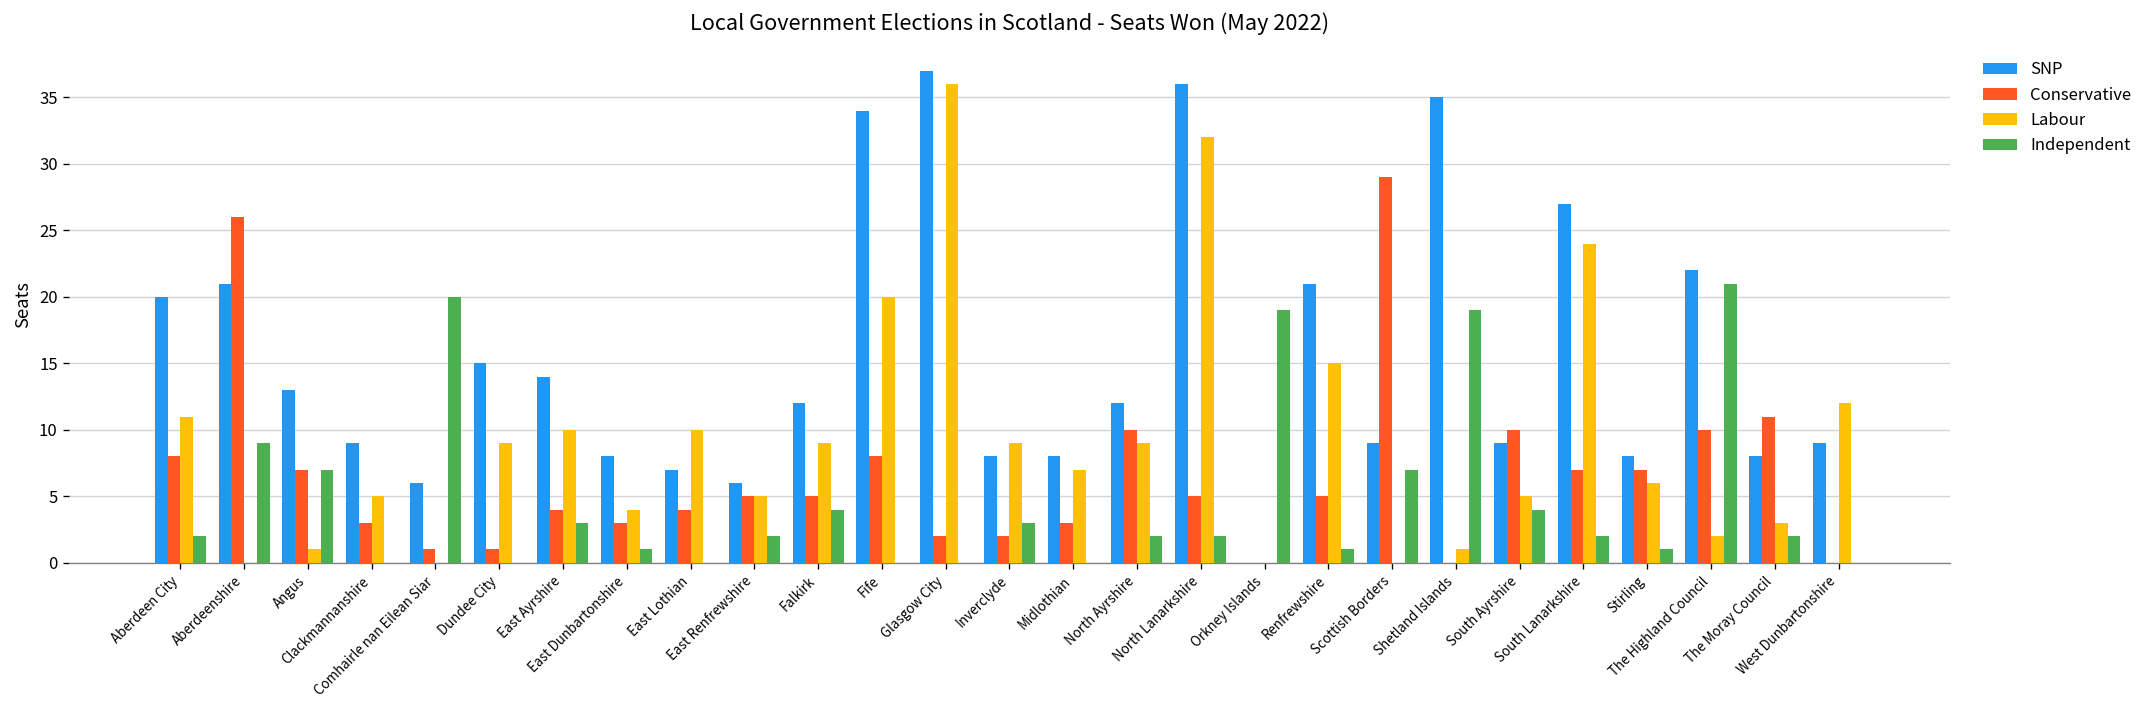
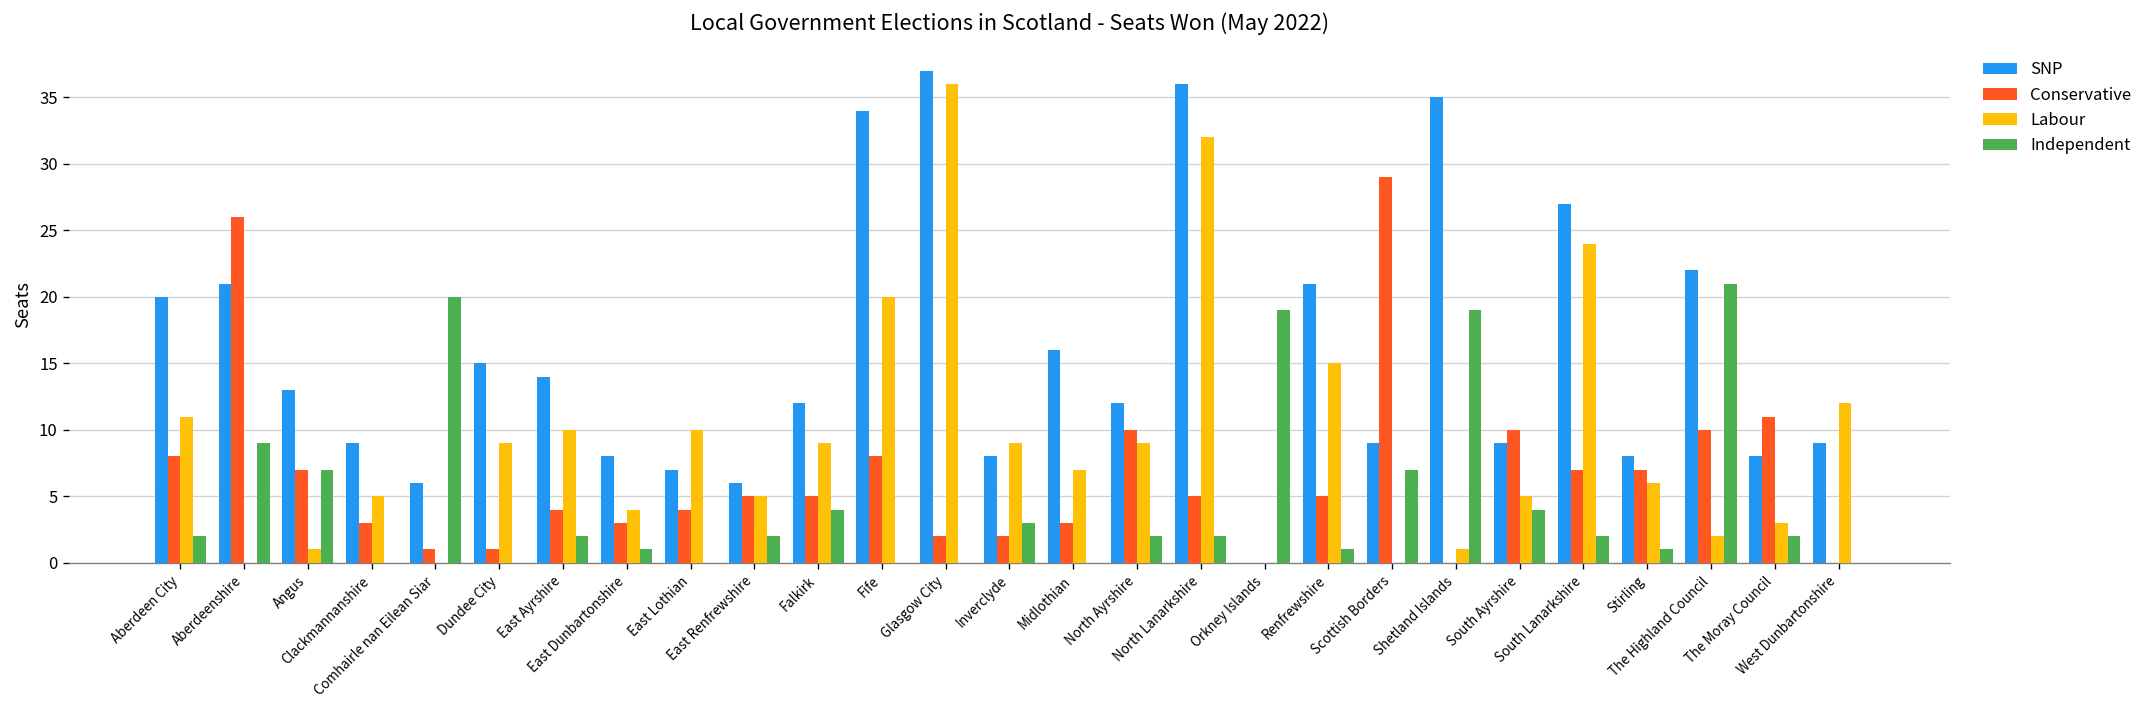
Independent, East Ayrshire: 3 -> 2
SNP, Midlothian: 8 -> 16
